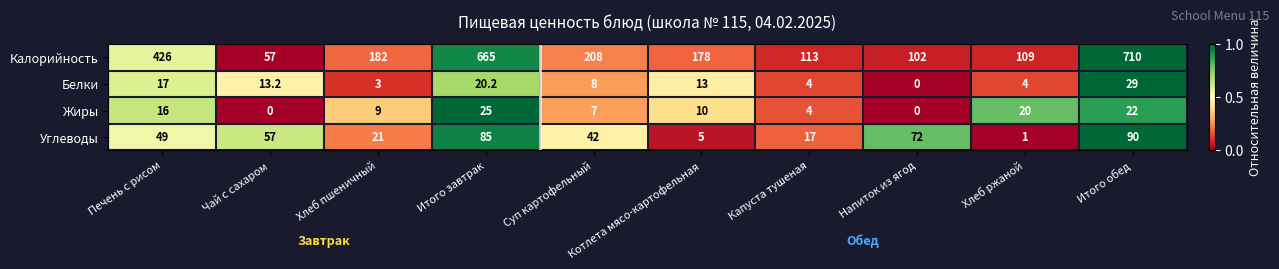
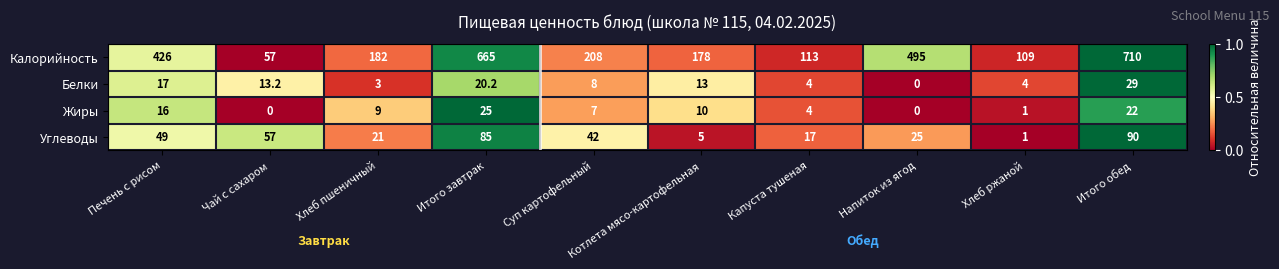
Калорийность, Напиток из ягод: 102 -> 495
Жиры, Хлеб ржаной: 20 -> 1
Углеводы, Напиток из ягод: 72 -> 25
